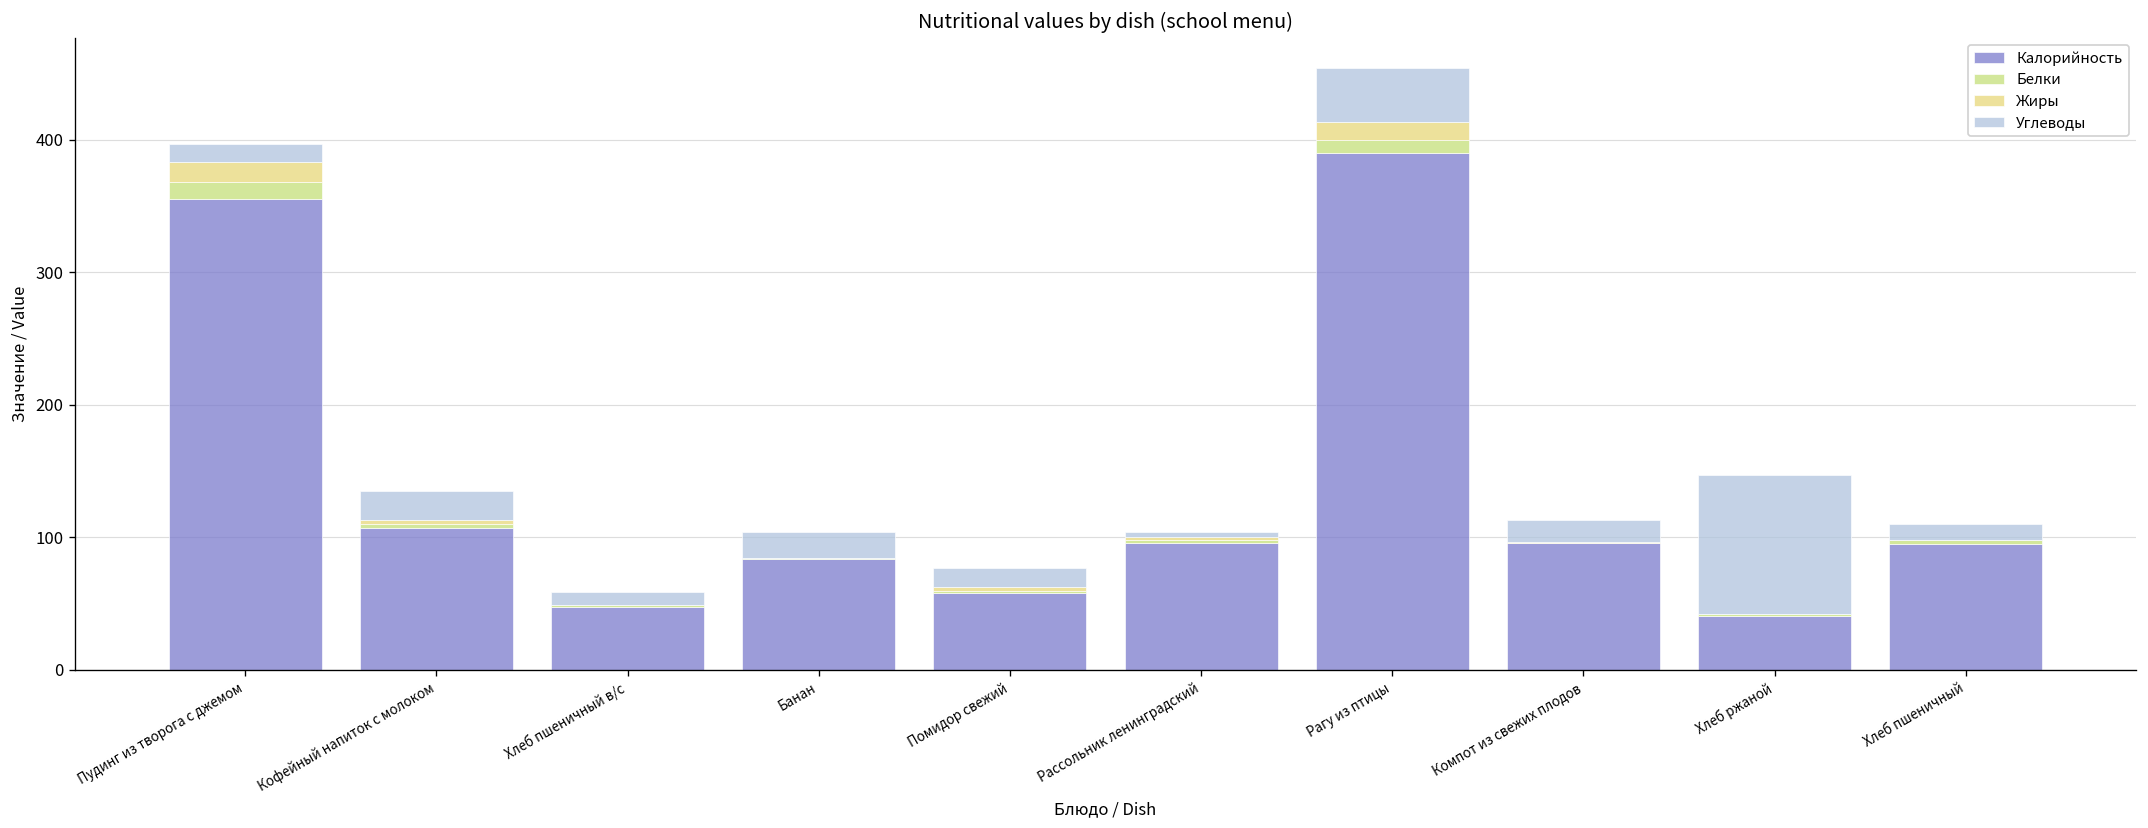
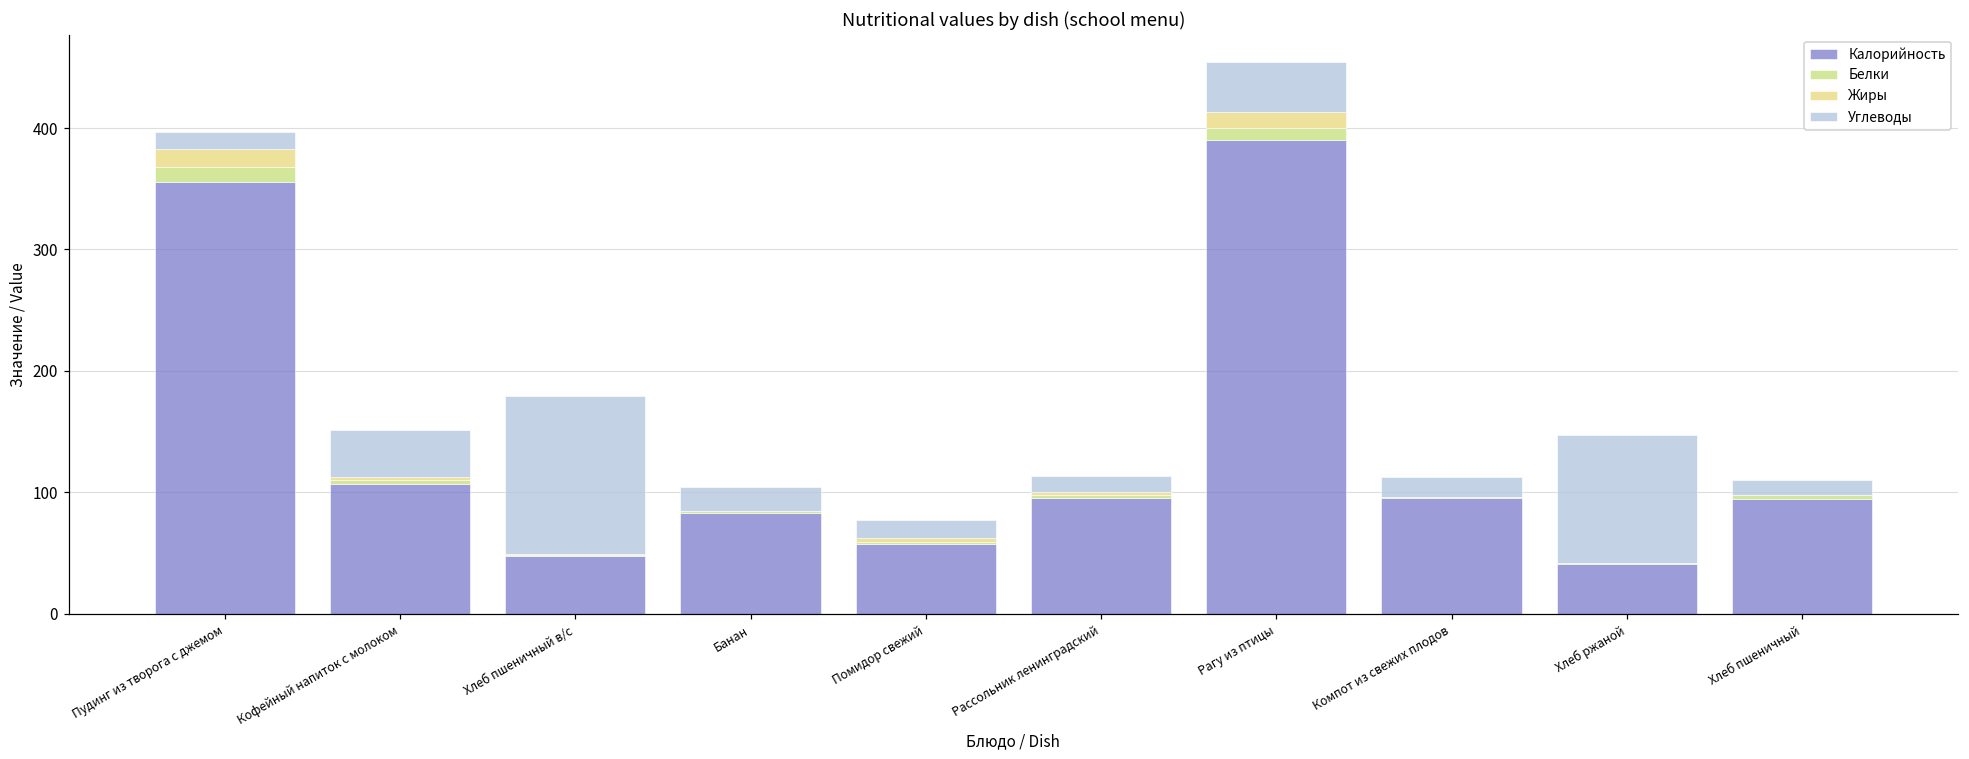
Углеводы, Кофейный напиток с молоком: 22 -> 39
Углеводы, Хлеб пшеничный в/с: 10 -> 130
Углеводы, Рассольник ленинградский: 4 -> 13
